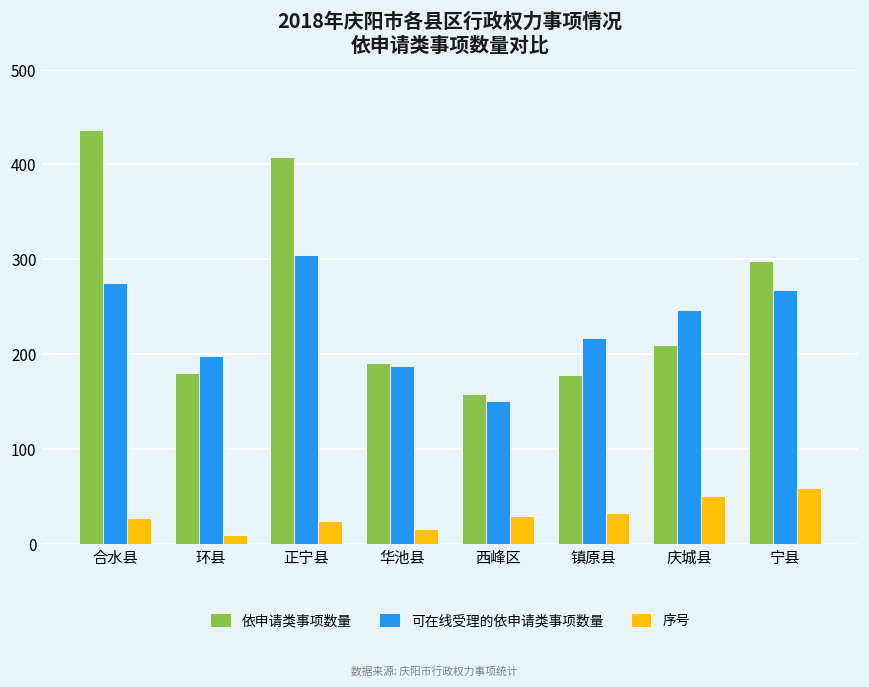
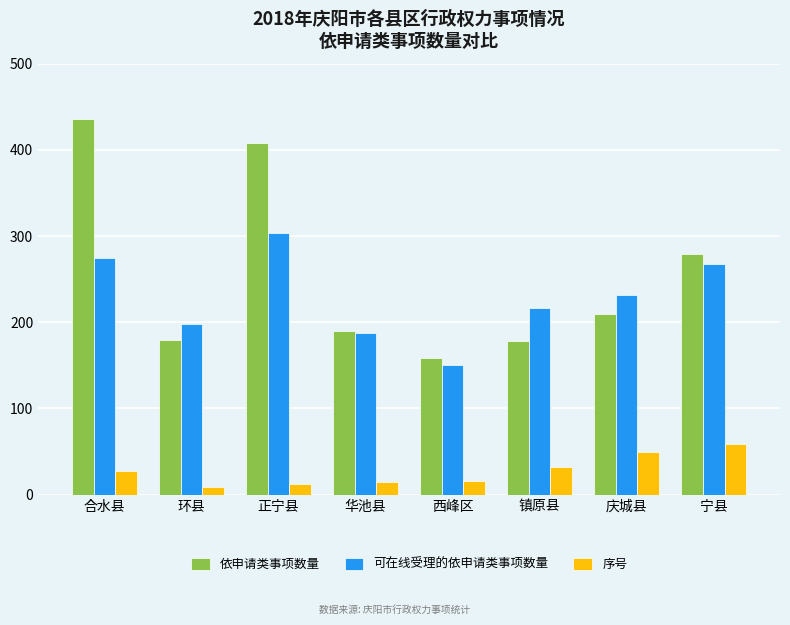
序号, 正宁县: 20 -> 10
序号, 西峰区: 30 -> 20
可在线受理的依申请类事项数量, 庆城县: 250 -> 230
依申请类事项数量, 宁县: 300 -> 280
